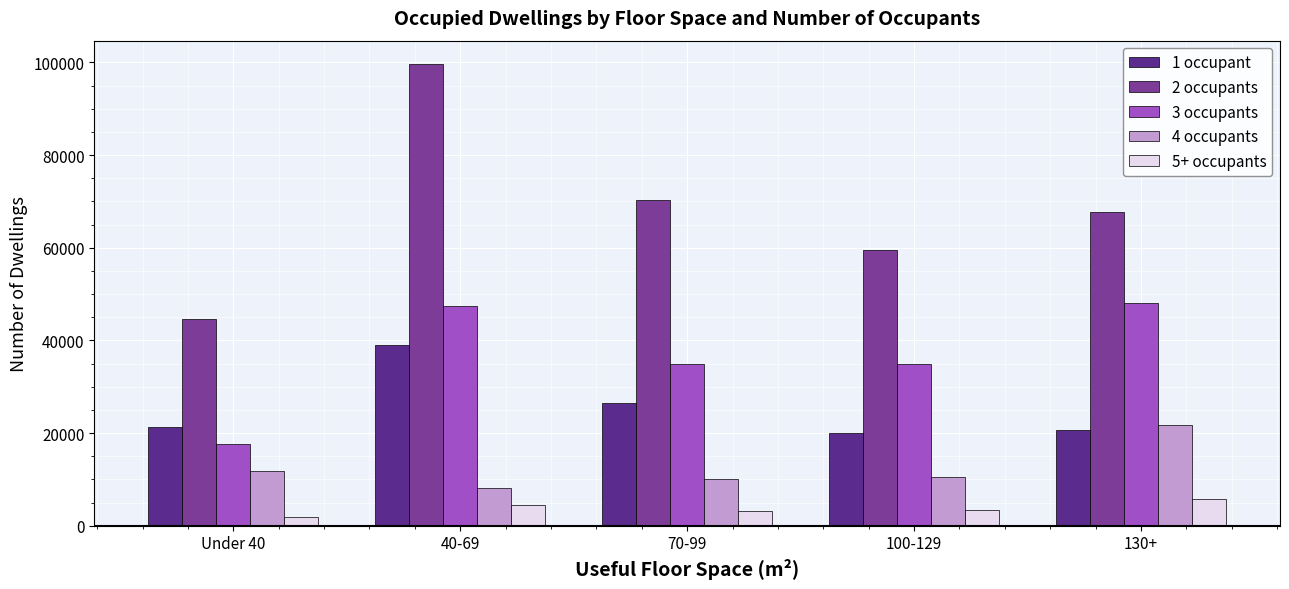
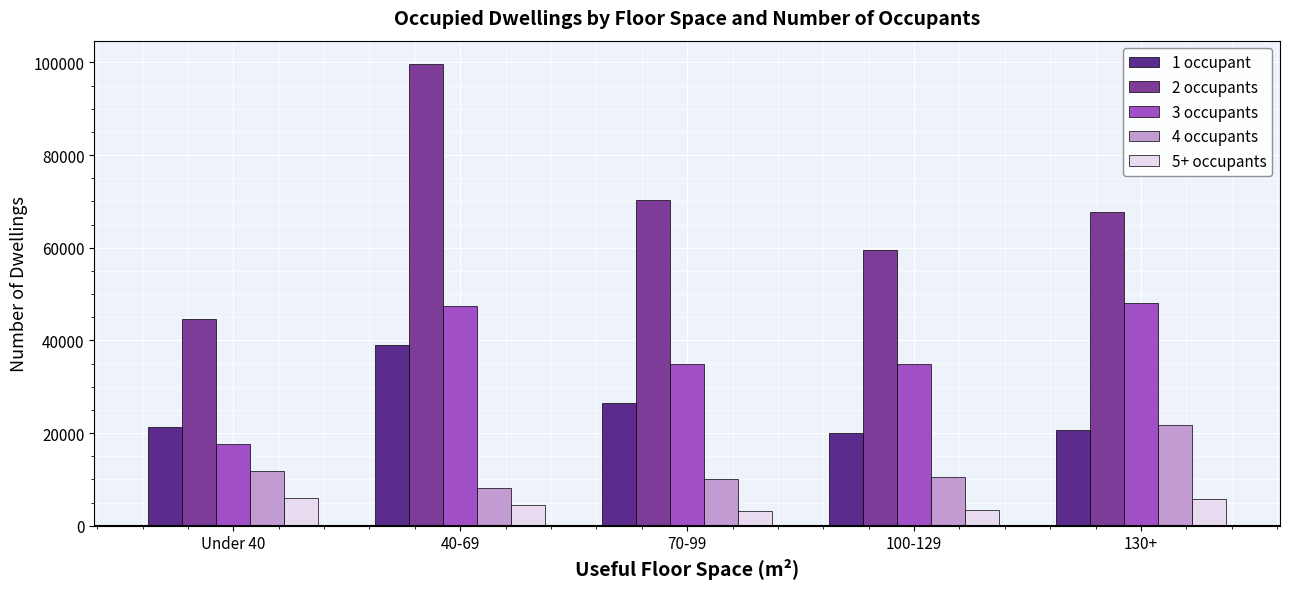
5+ occupants, Under 40: 2000 -> 6000
